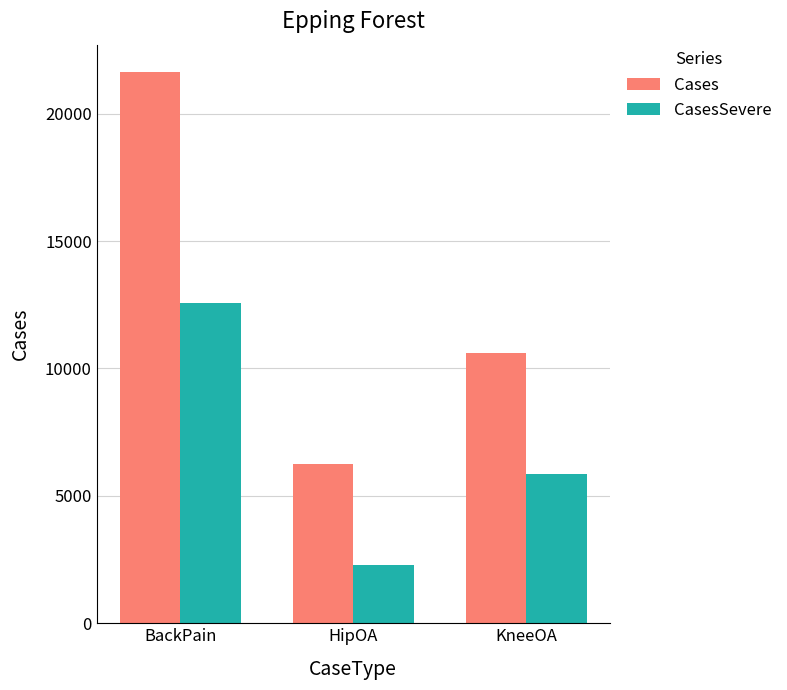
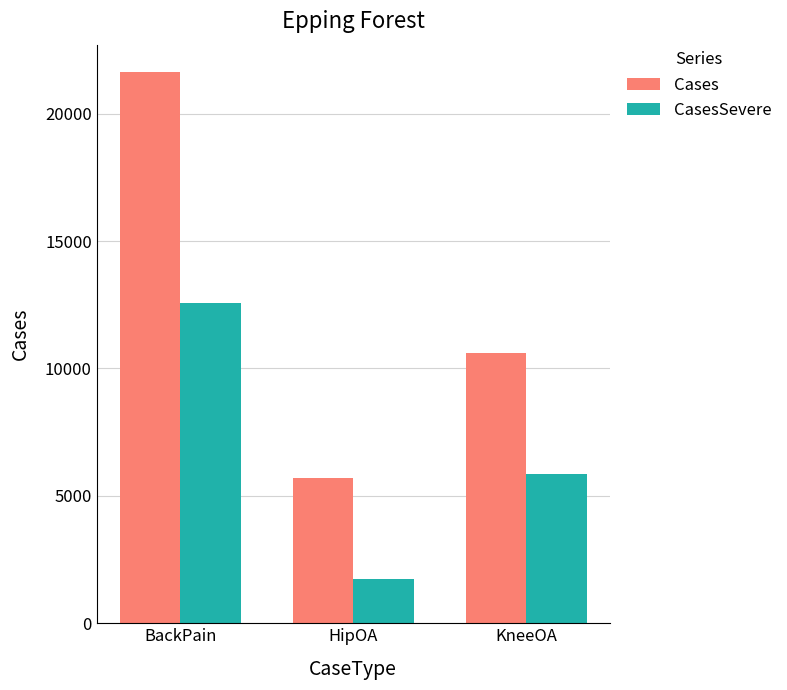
Cases, HipOA: 6200 -> 5700
CasesSevere, HipOA: 2300 -> 1700
